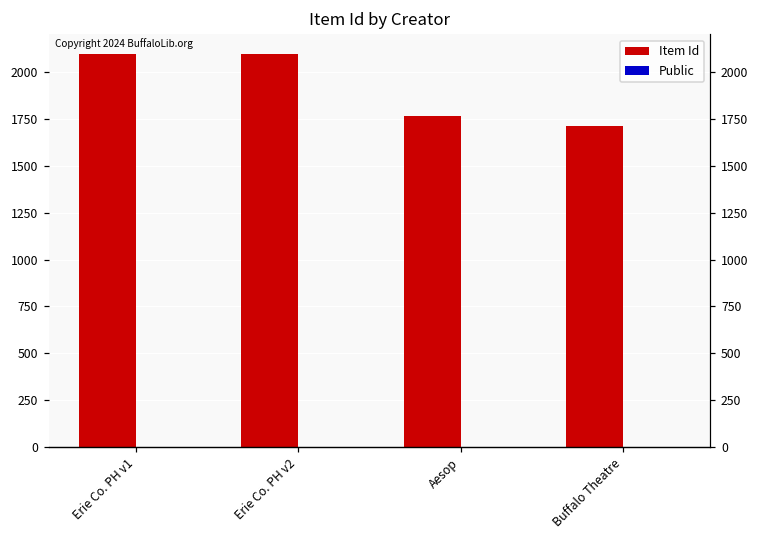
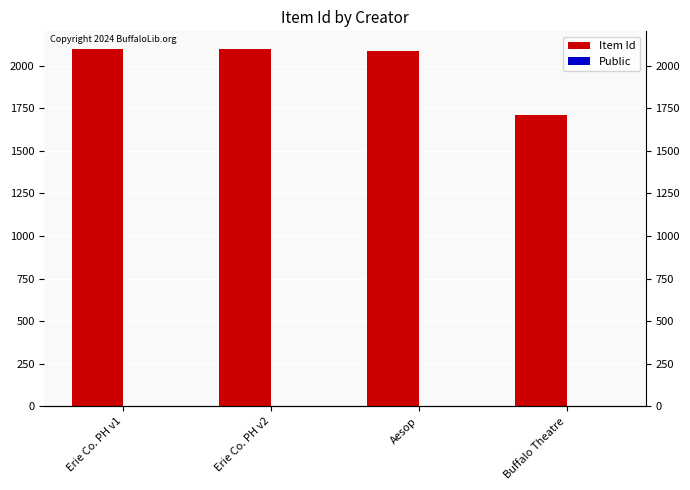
Item Id, Aesop: 1770 -> 2090
